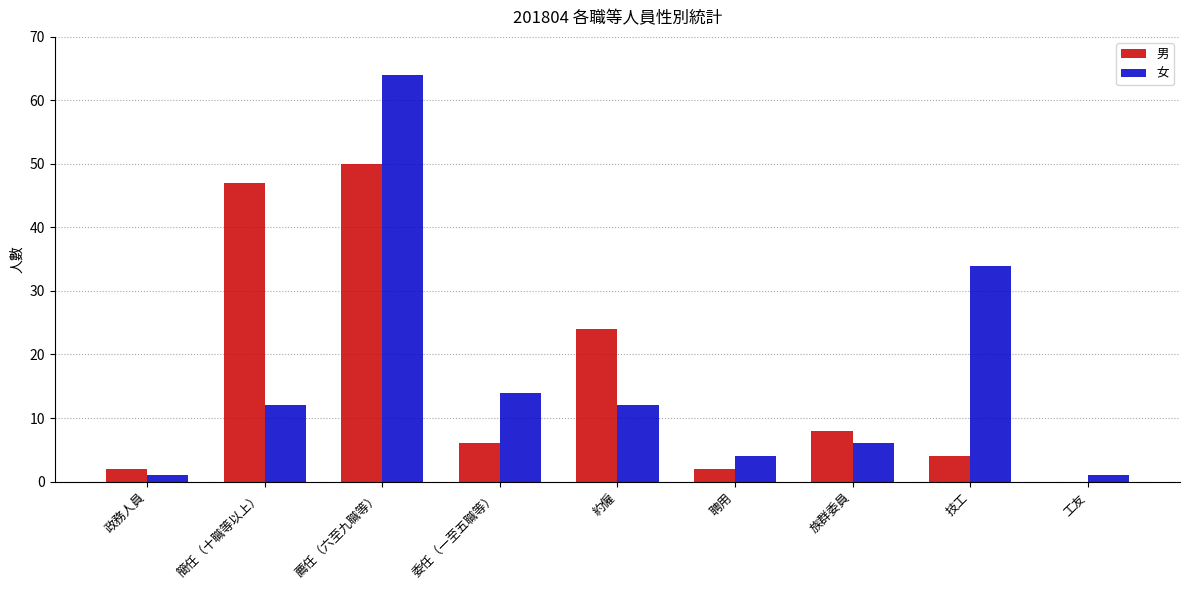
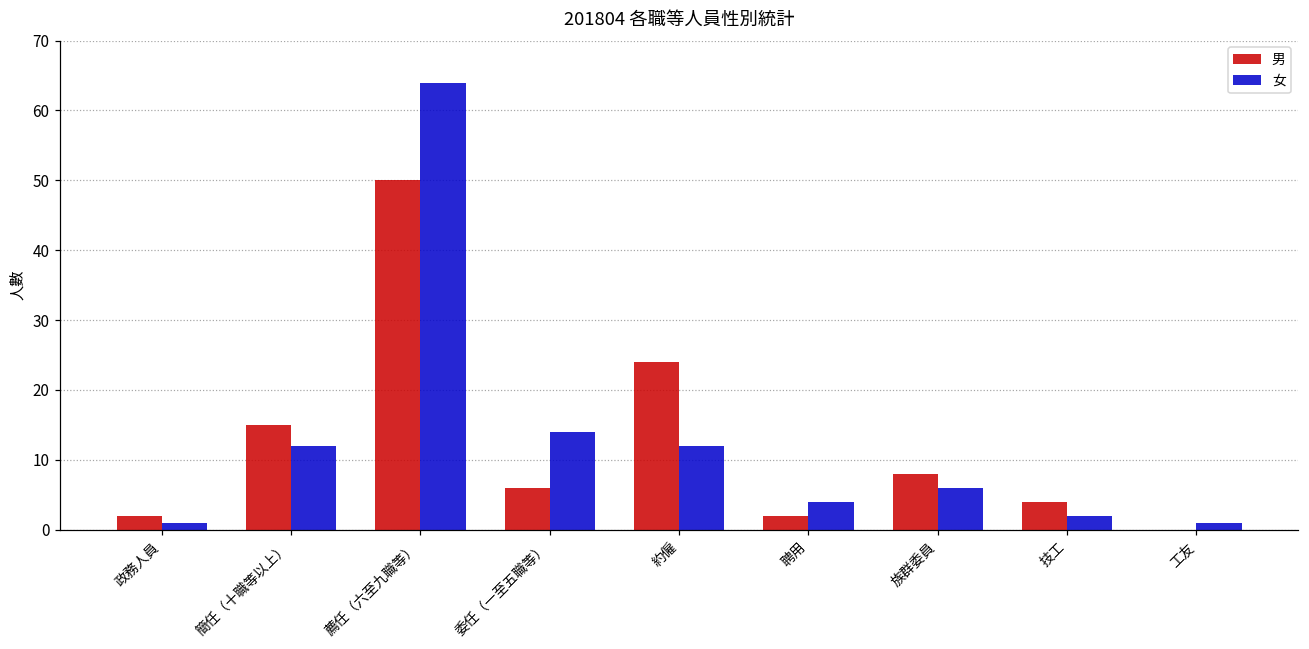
男, 簡任（十職等以上）: 47 -> 15
女, 技工: 34 -> 2
